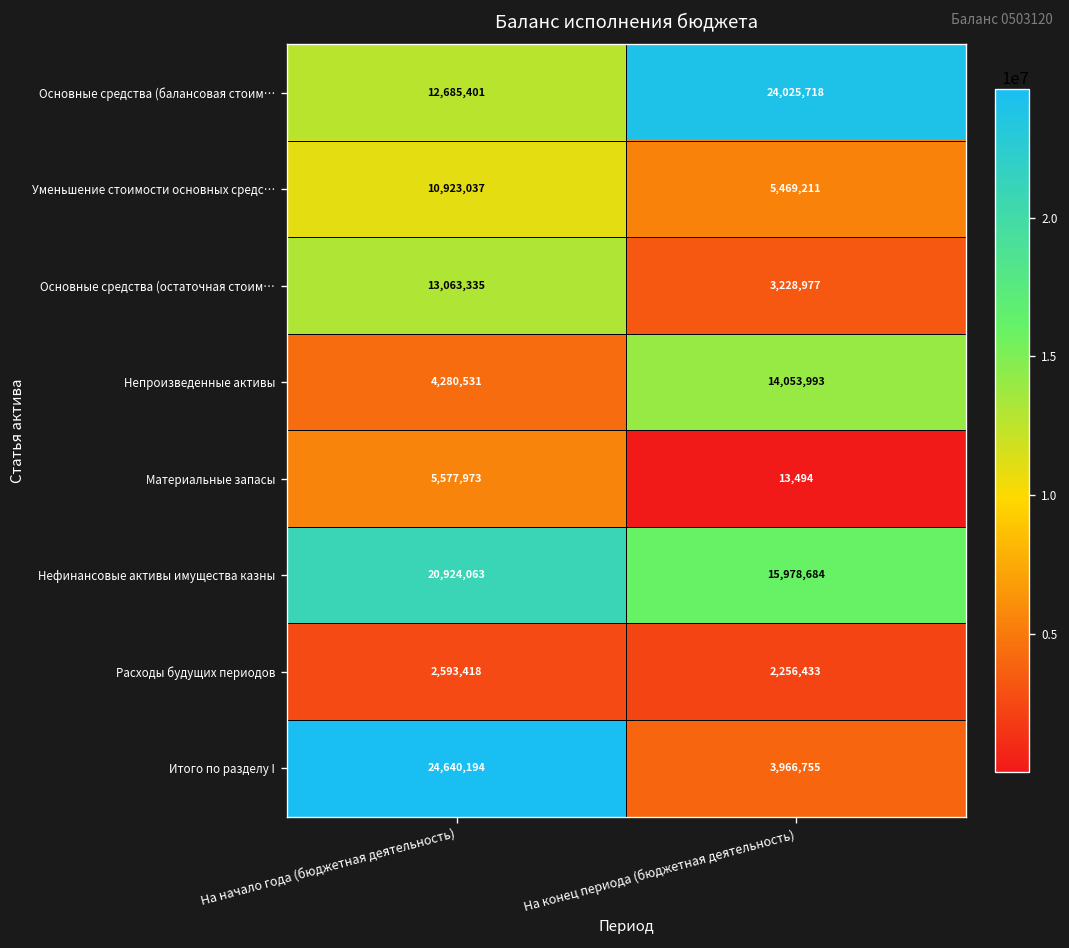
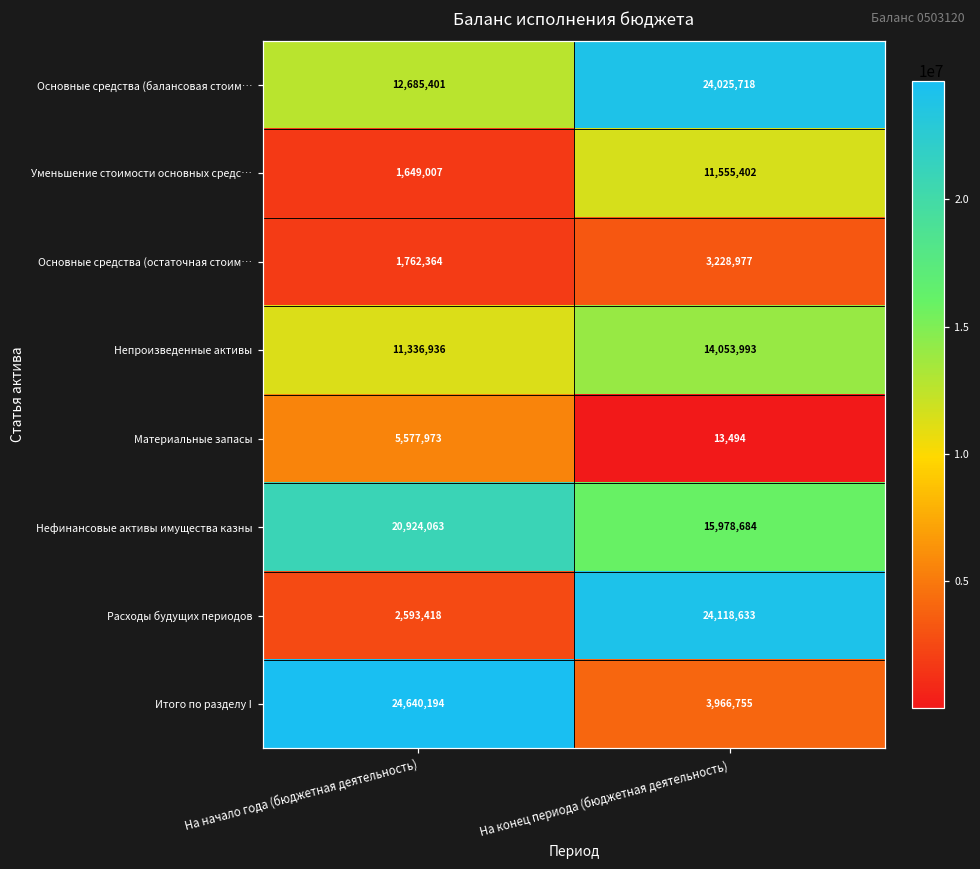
Уменьшение стоимости основных средс…, На начало года (бюджетная деятельность): 10,923,037 -> 1,649,007
Уменьшение стоимости основных средс…, На конец периода (бюджетная деятельность): 5,469,211 -> 11,555,402
Основные средства (остаточная стоим…, На начало года (бюджетная деятельность): 13,063,335 -> 1,762,364
Непроизведенные активы, На начало года (бюджетная деятельность): 4,280,531 -> 11,336,936
Расходы будущих периодов, На конец периода (бюджетная деятельность): 2,256,433 -> 24,118,633
